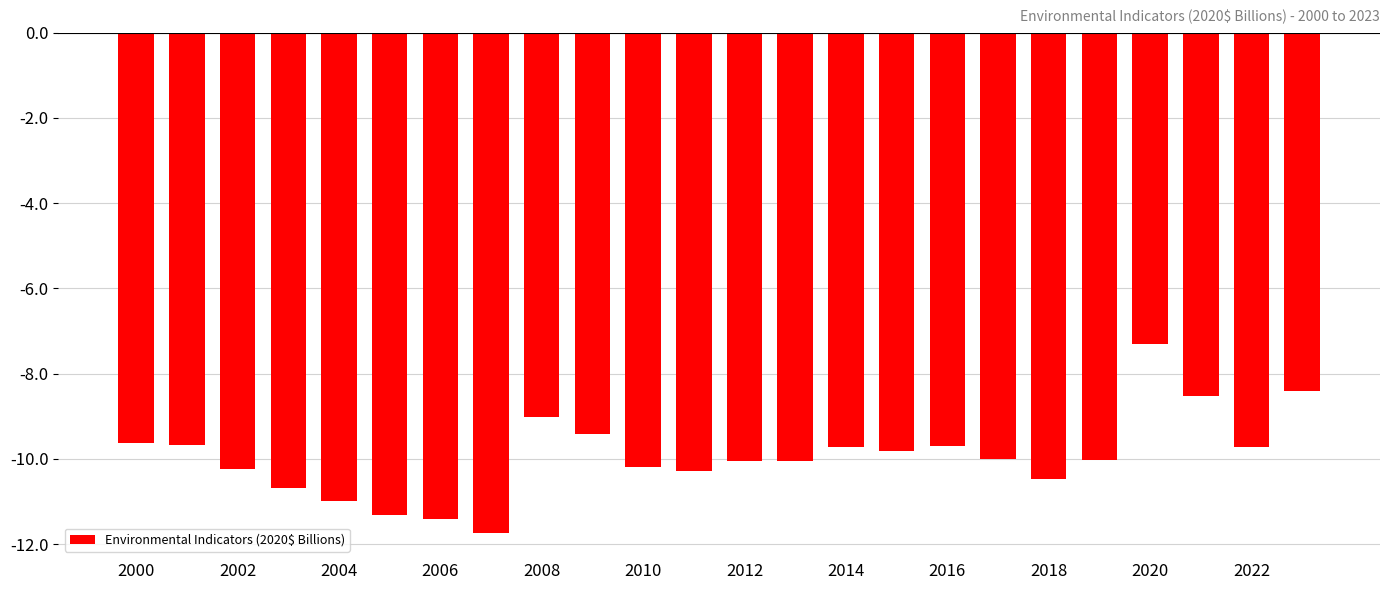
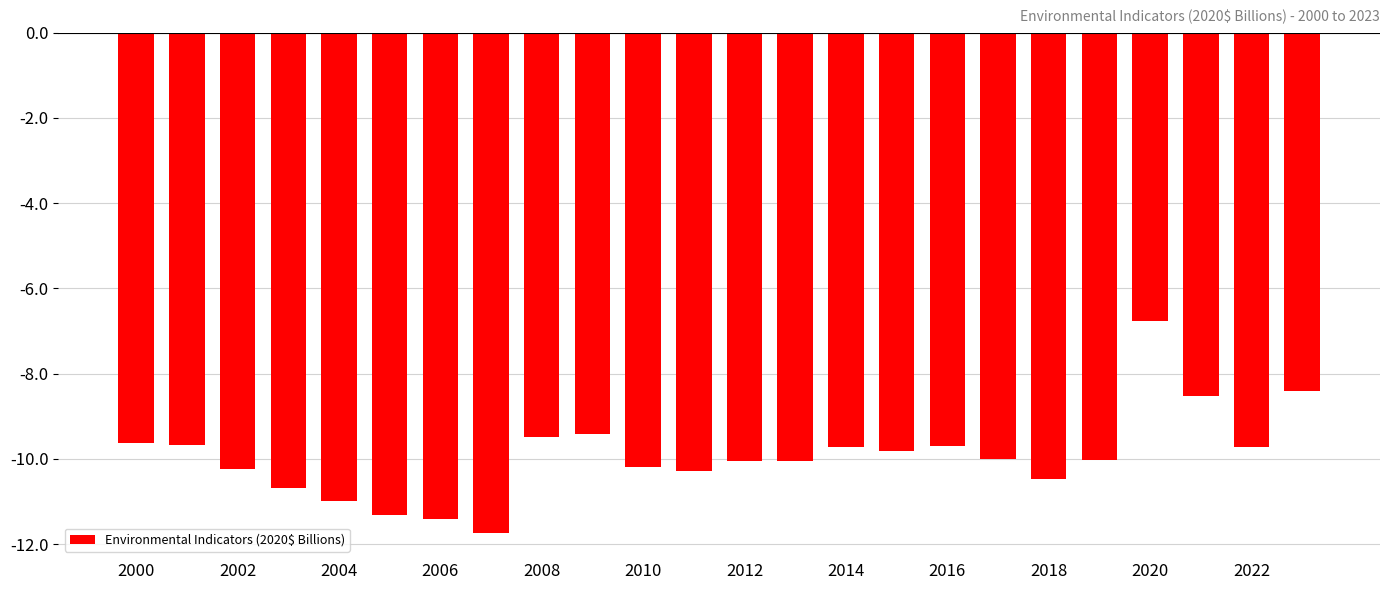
2008: -9.0 -> -9.5
2020: -7.3 -> -6.8
